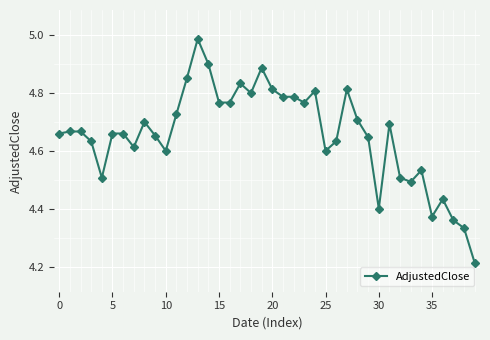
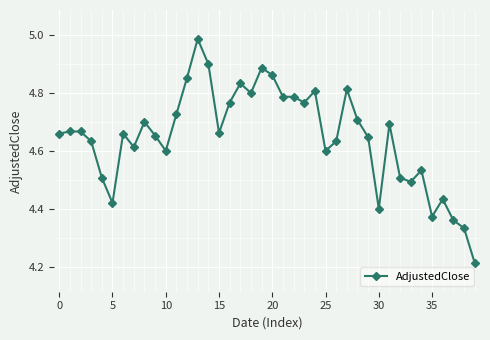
5: 4.66 -> 4.42
15: 4.77 -> 4.66
20: 4.81 -> 4.86
